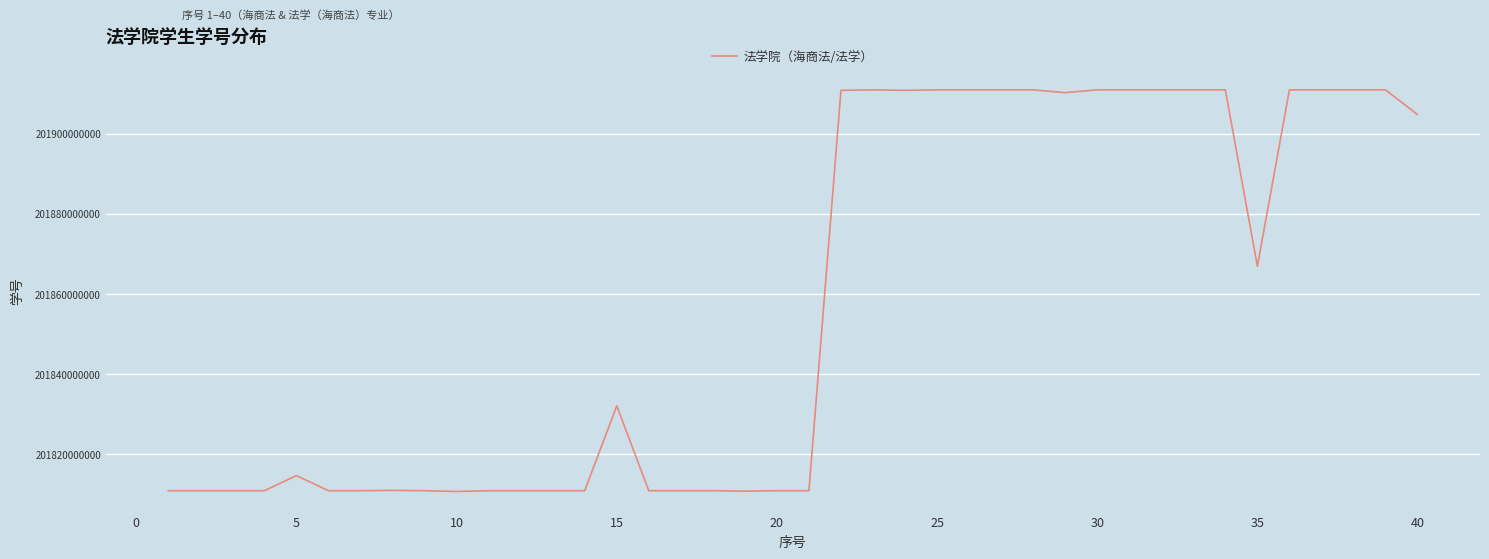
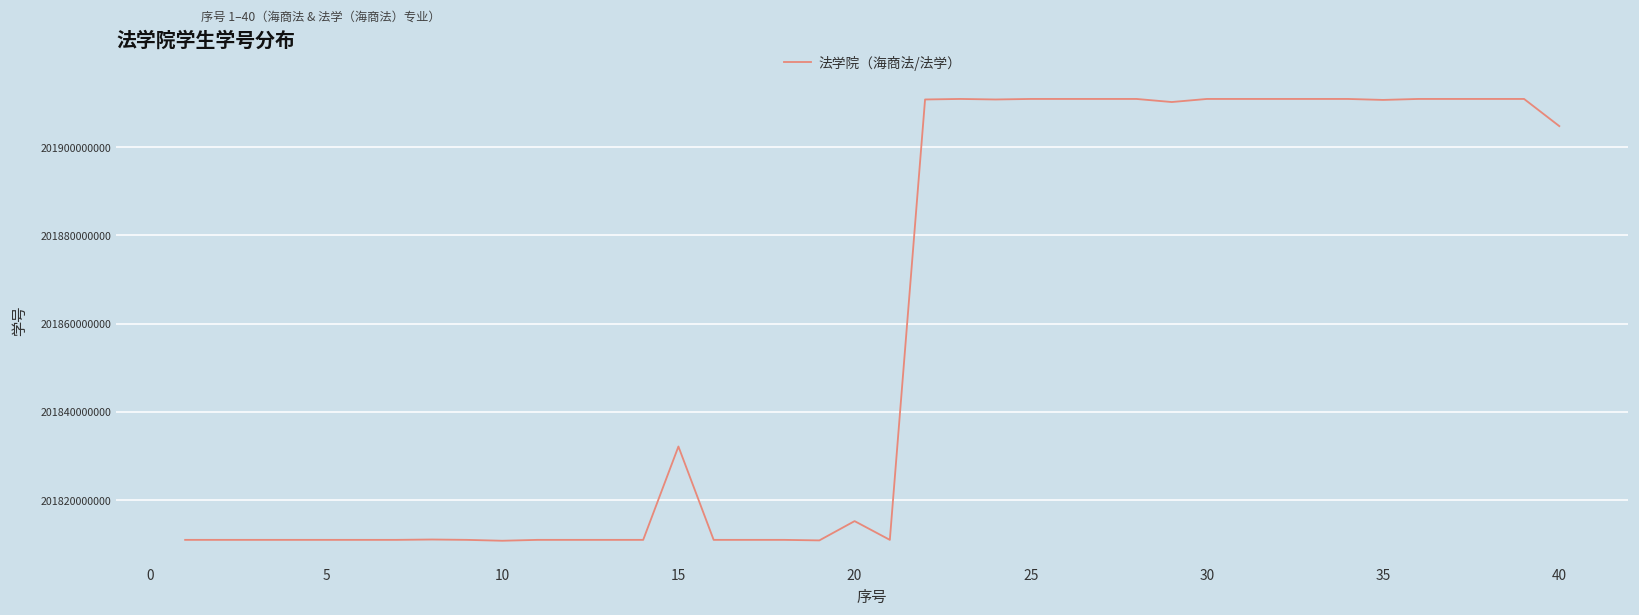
5: 201815000000 -> 201811000000
20: 201811000000 -> 201815000000
35: 201867000000 -> 201911000000
